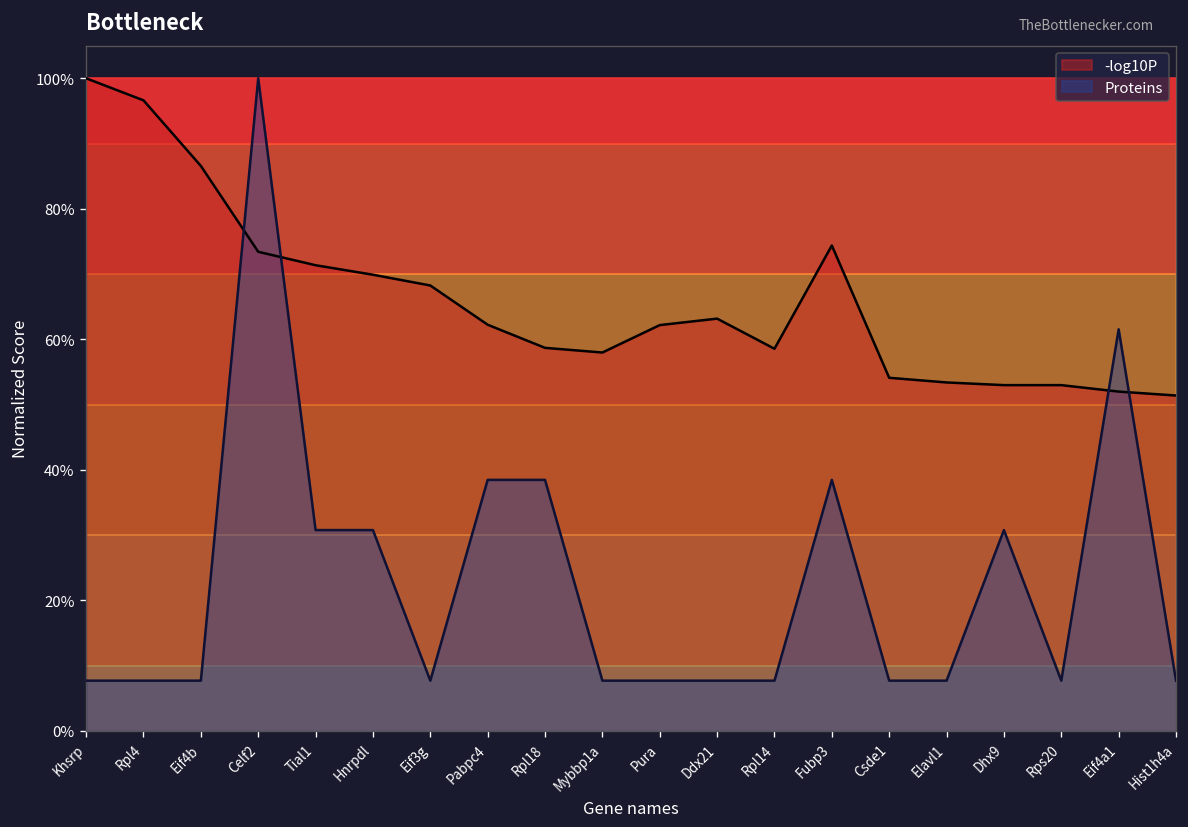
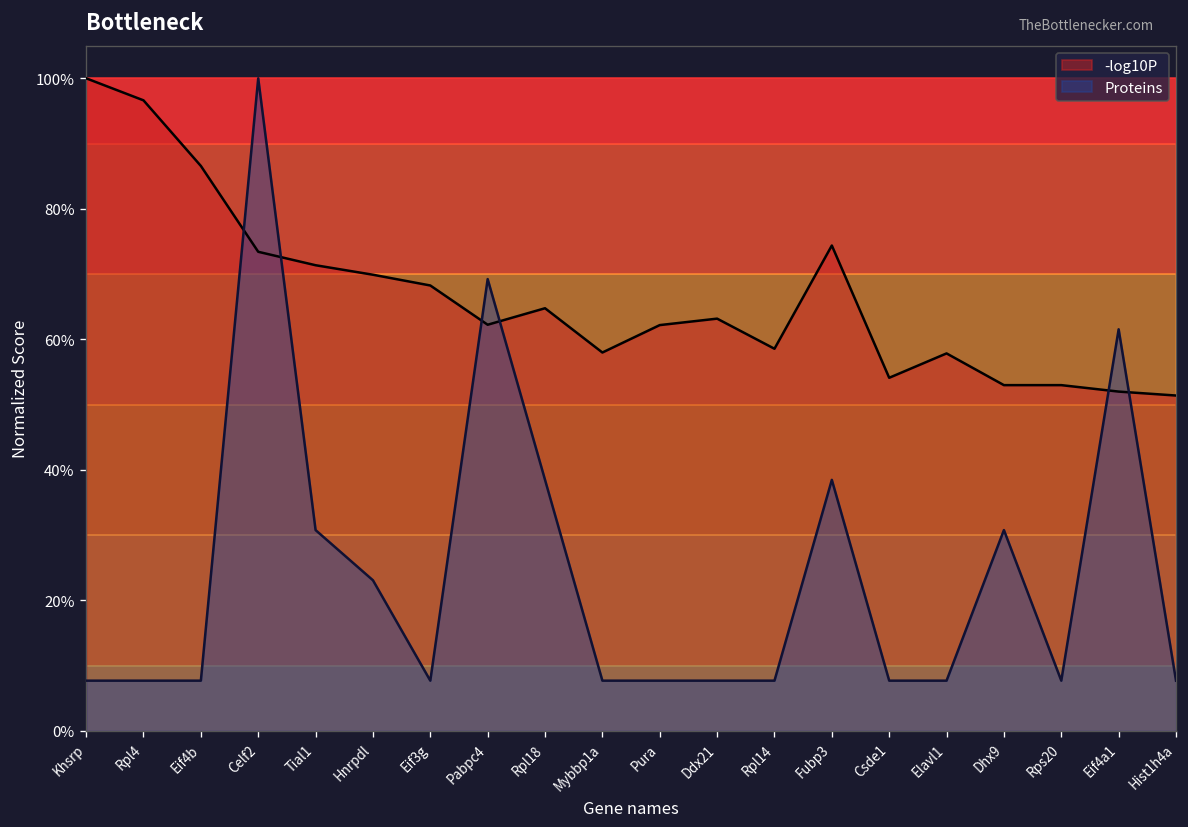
Proteins, Hnrpdl: 31% -> 23%
Proteins, Pabpc4: 38% -> 69%
-log10P, Rpl18: 59% -> 65%
-log10P, Elavl1: 53% -> 58%
